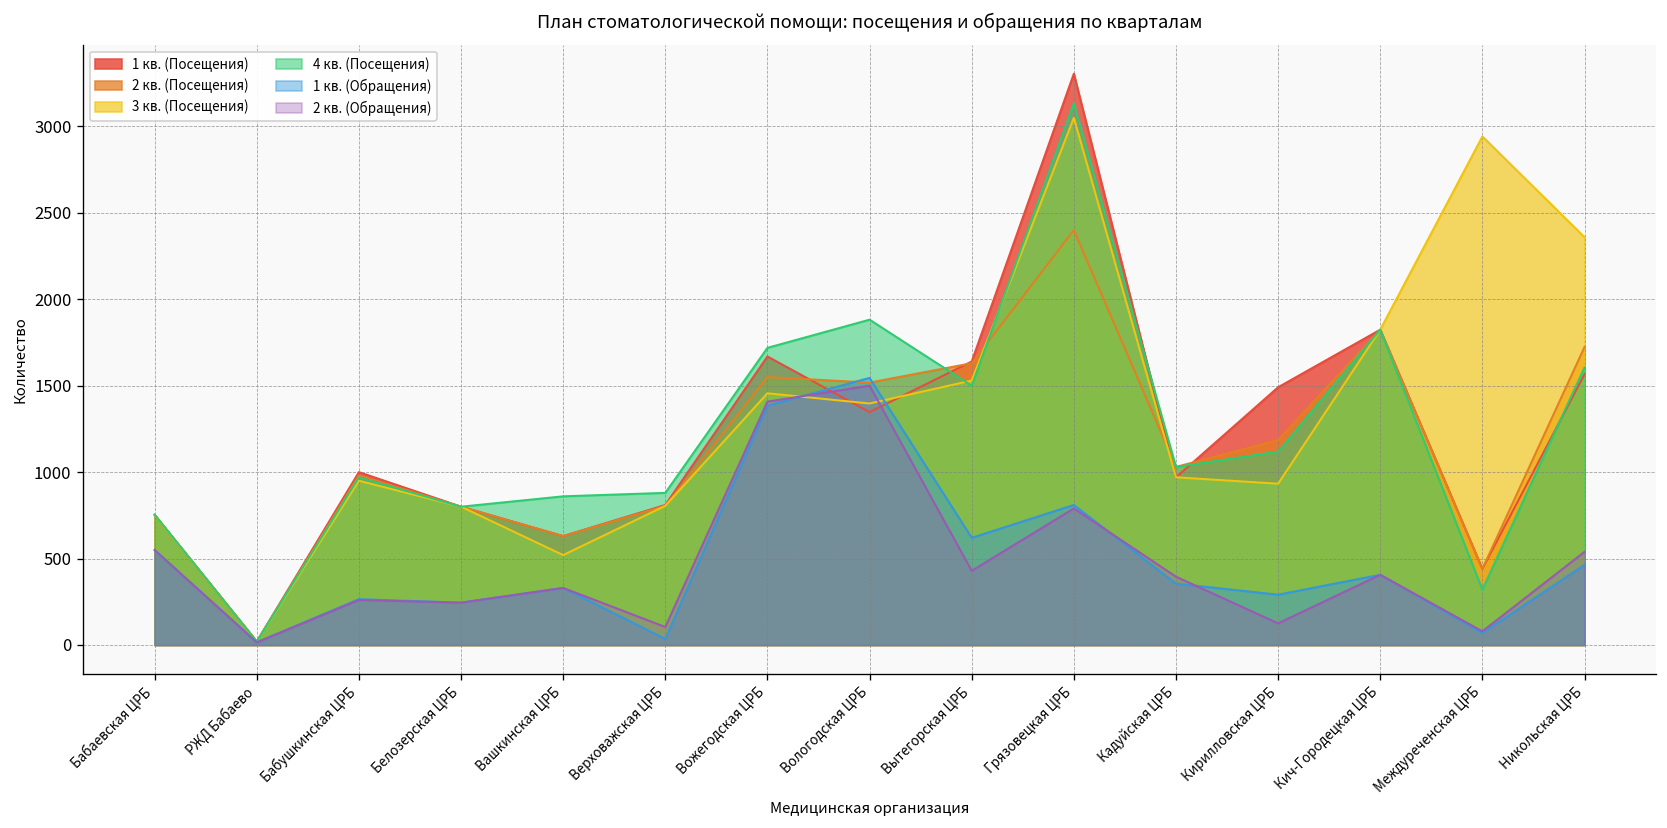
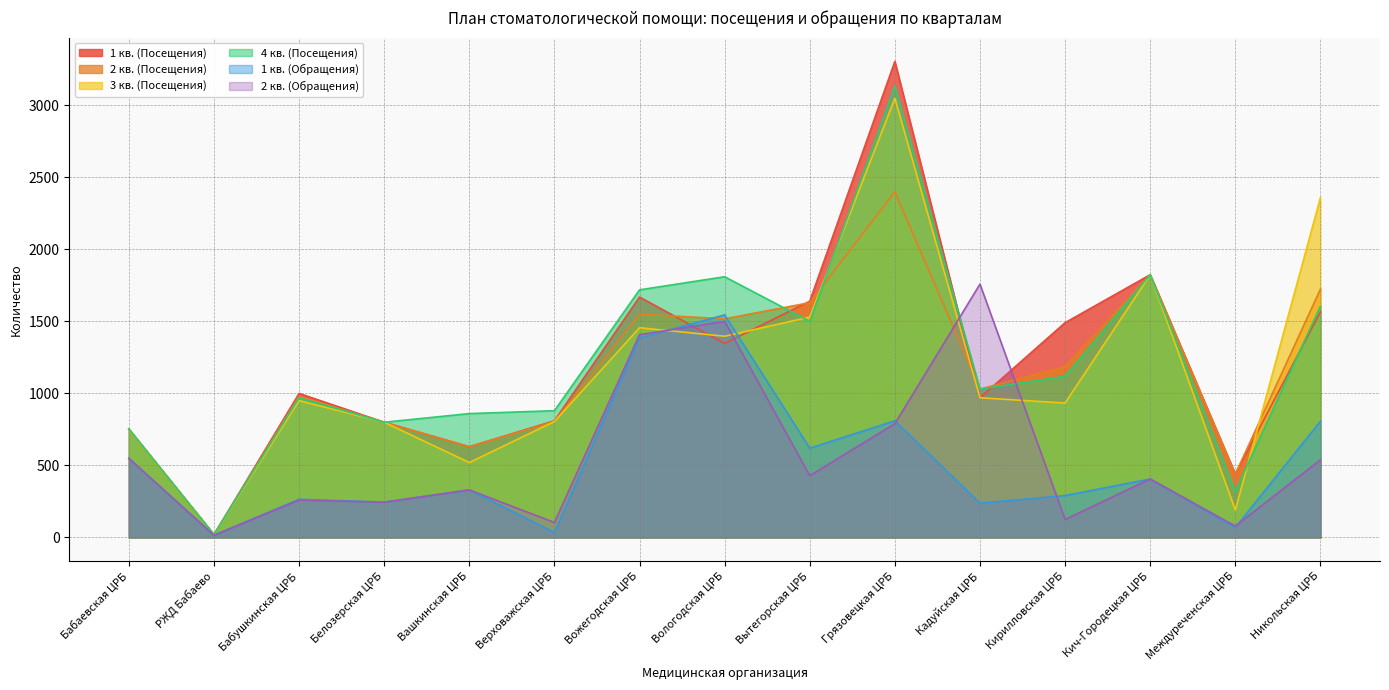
4 кв. (Посещения), Вологодская ЦРБ: 1880 -> 1810
1 кв. (Обращения), Кадуйская ЦРБ: 360 -> 240
2 кв. (Обращения), Кадуйская ЦРБ: 400 -> 1760
3 кв. (Посещения), Междуреченская ЦРБ: 2940 -> 190
1 кв. (Обращения), Никольская ЦРБ: 460 -> 810
